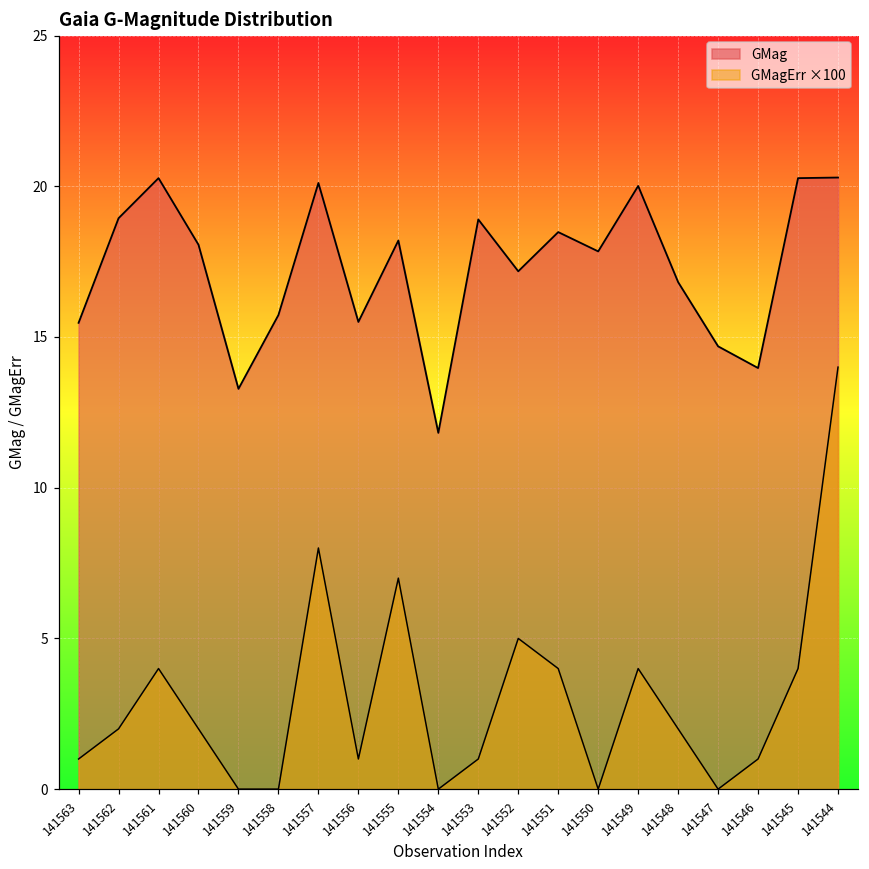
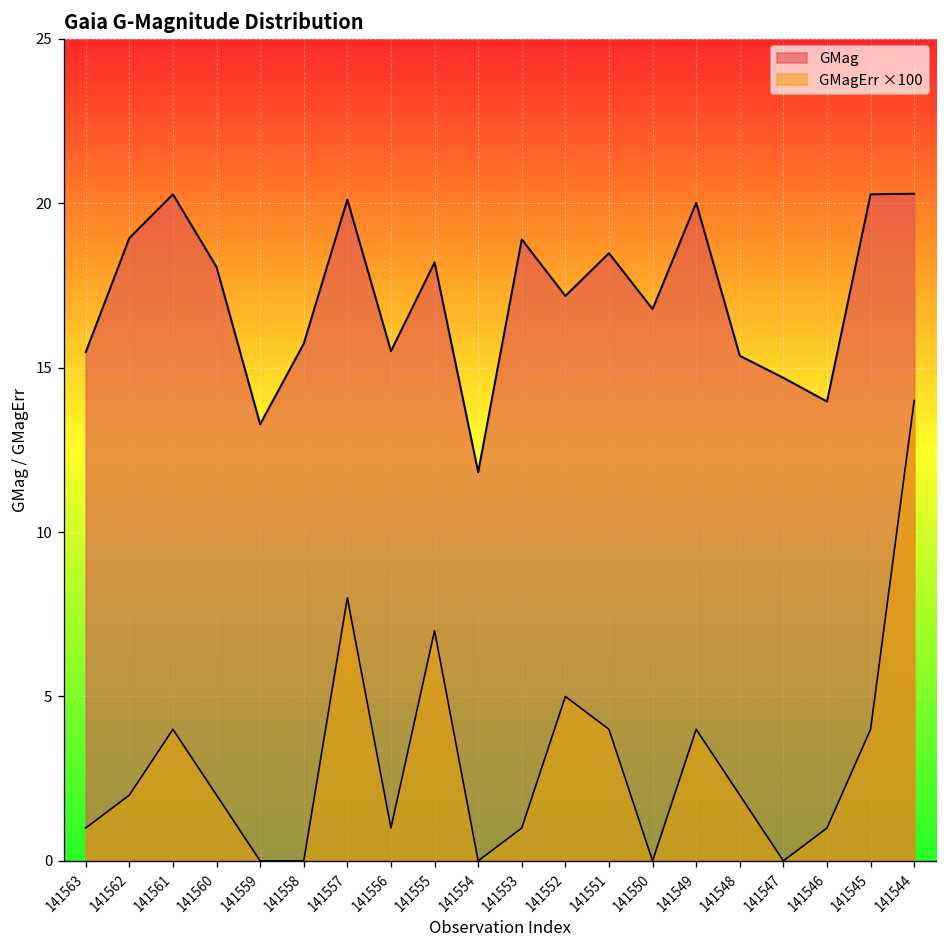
GMag, 141550: 17.8 -> 16.8
GMag, 141548: 16.8 -> 15.4
